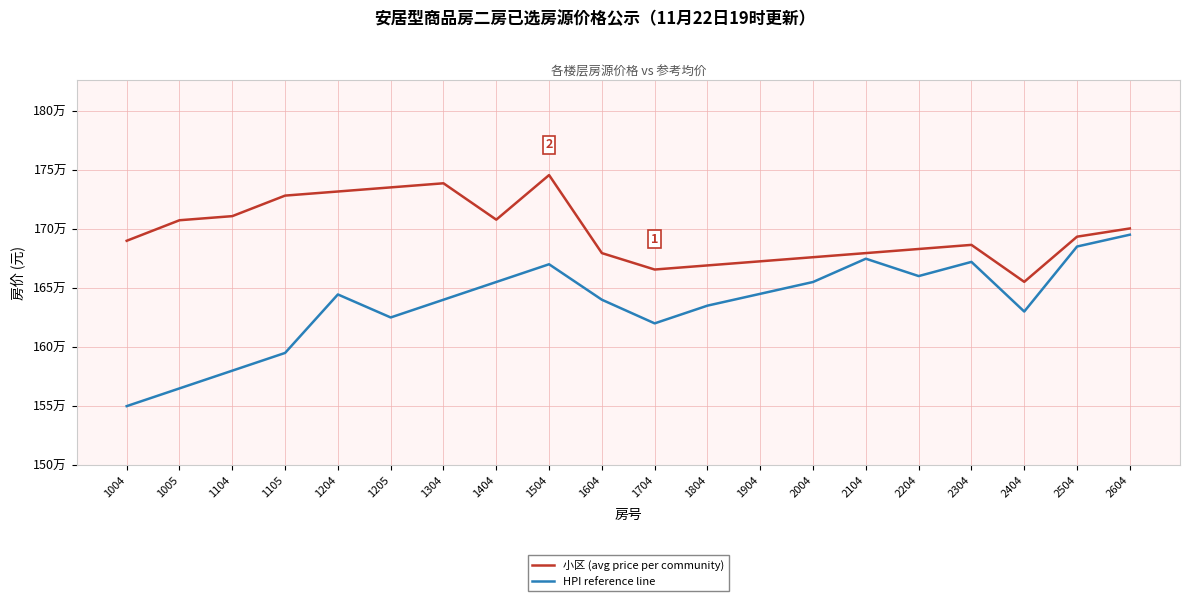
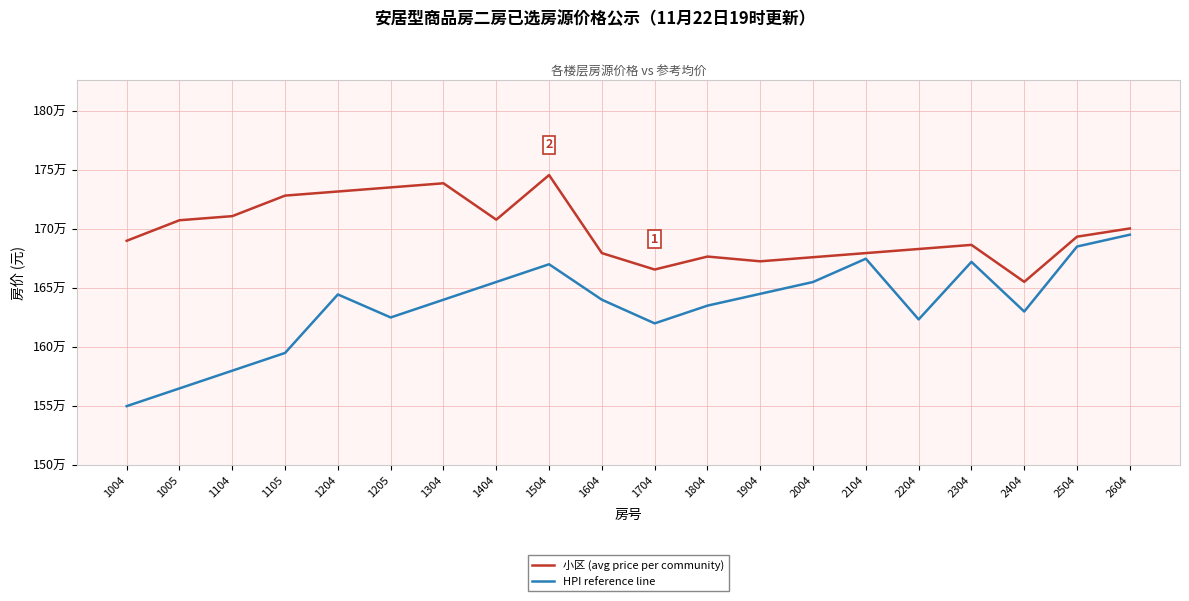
小区 (avg price per community), 1804: 166.9万 -> 167.7万
HPI reference line, 2204: 166.0万 -> 162.3万
